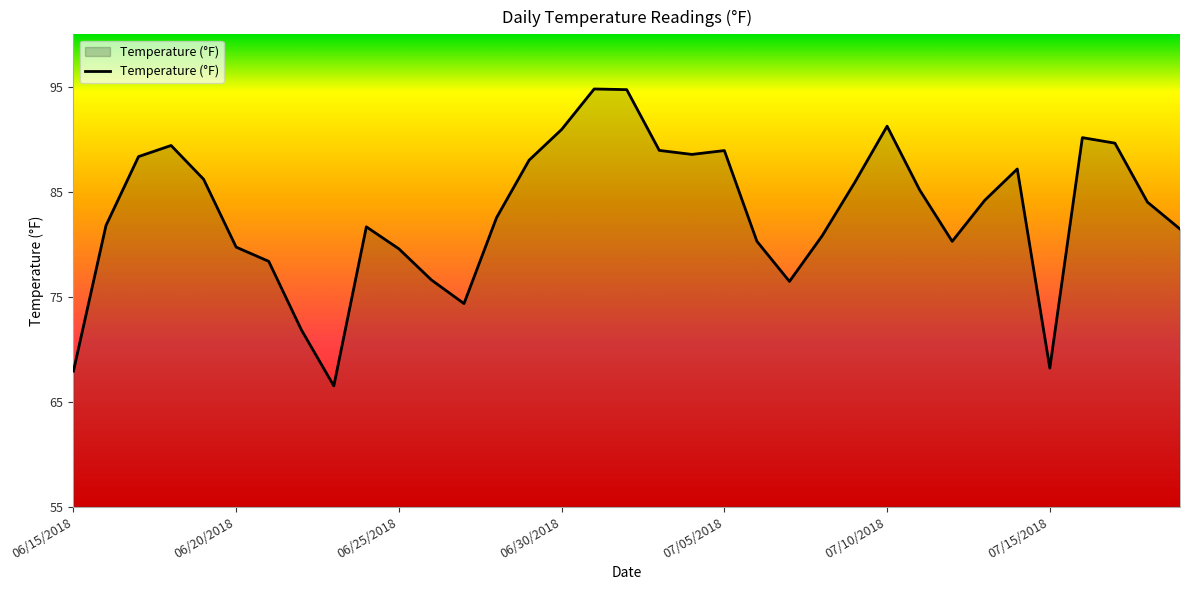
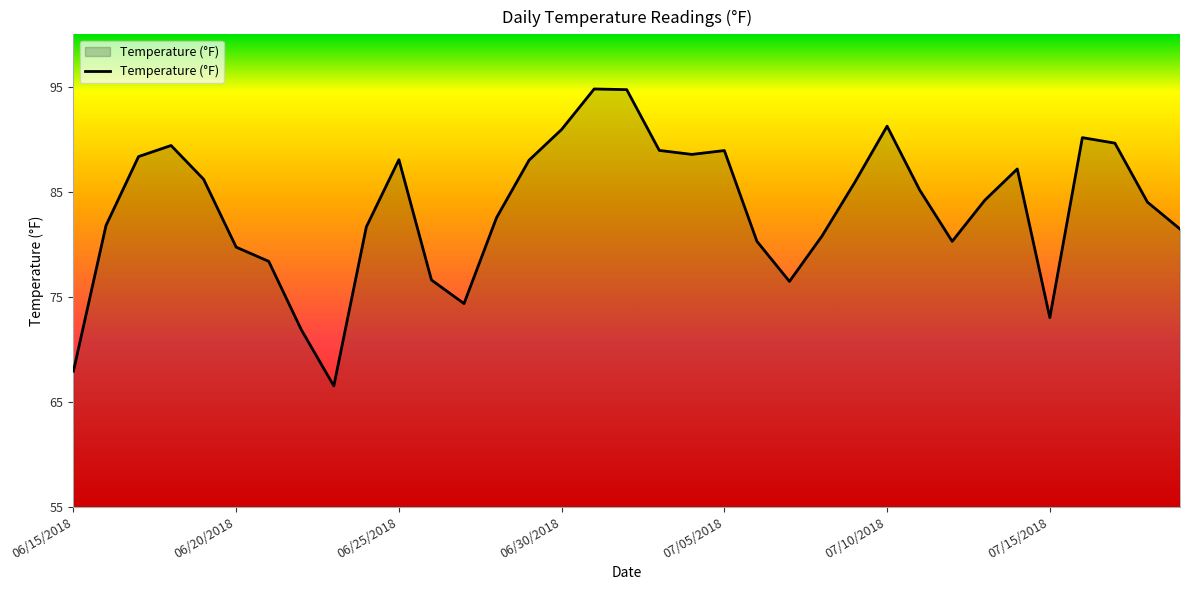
06/25/2018: 79.6 -> 88.1
07/15/2018: 68.2 -> 73.0
